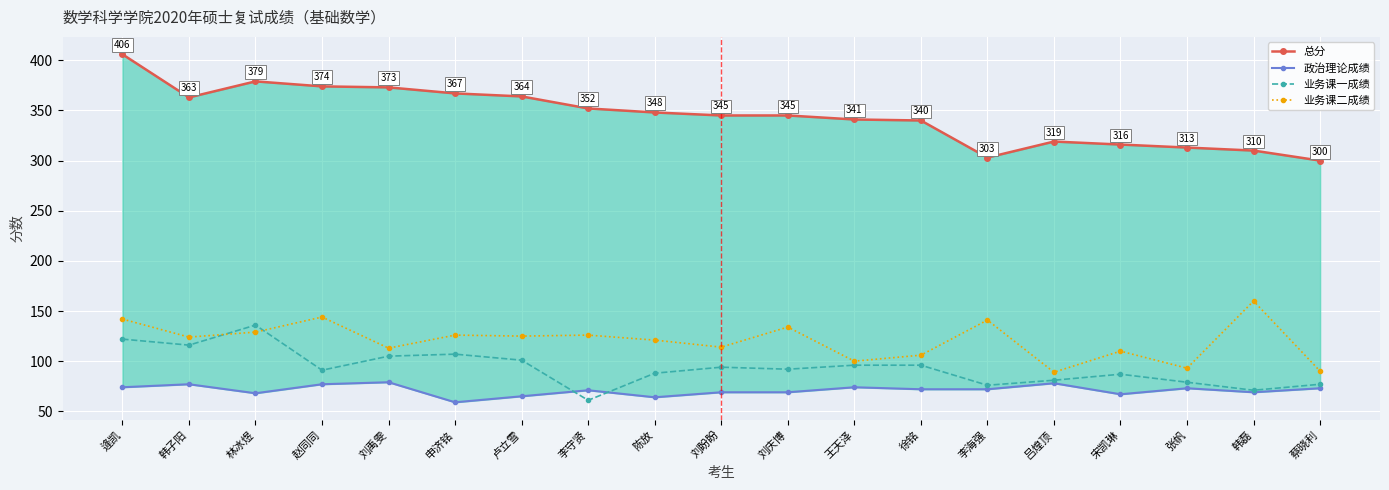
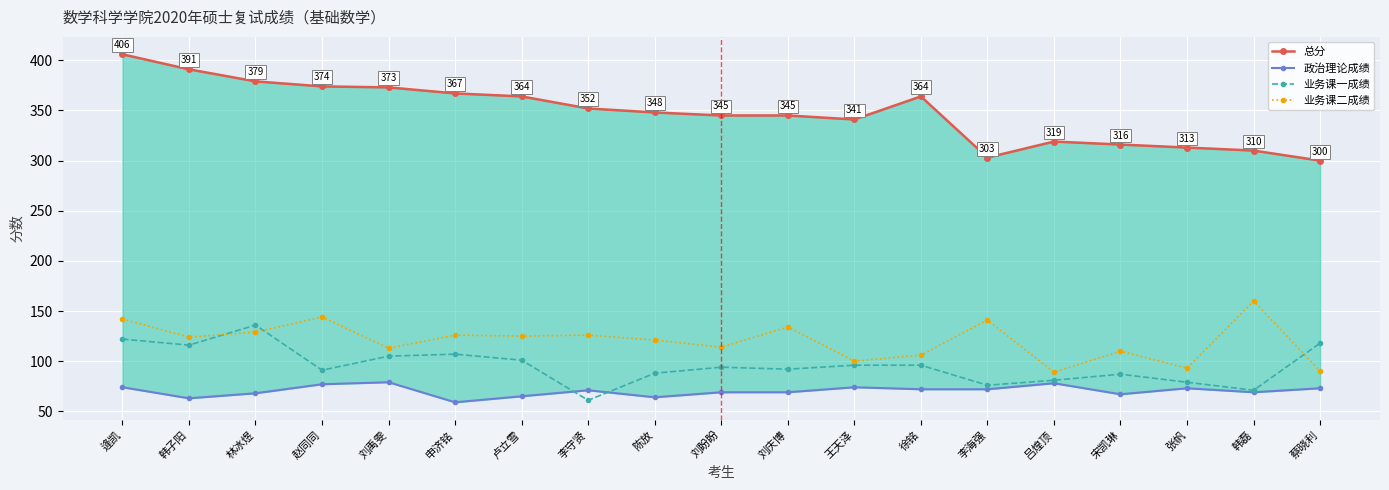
总分, 韩子阳: 363 -> 391
政治理论成绩, 韩子阳: 77 -> 63
总分, 徐铭: 340 -> 364
业务课一成绩, 蔡晓利: 77 -> 118
